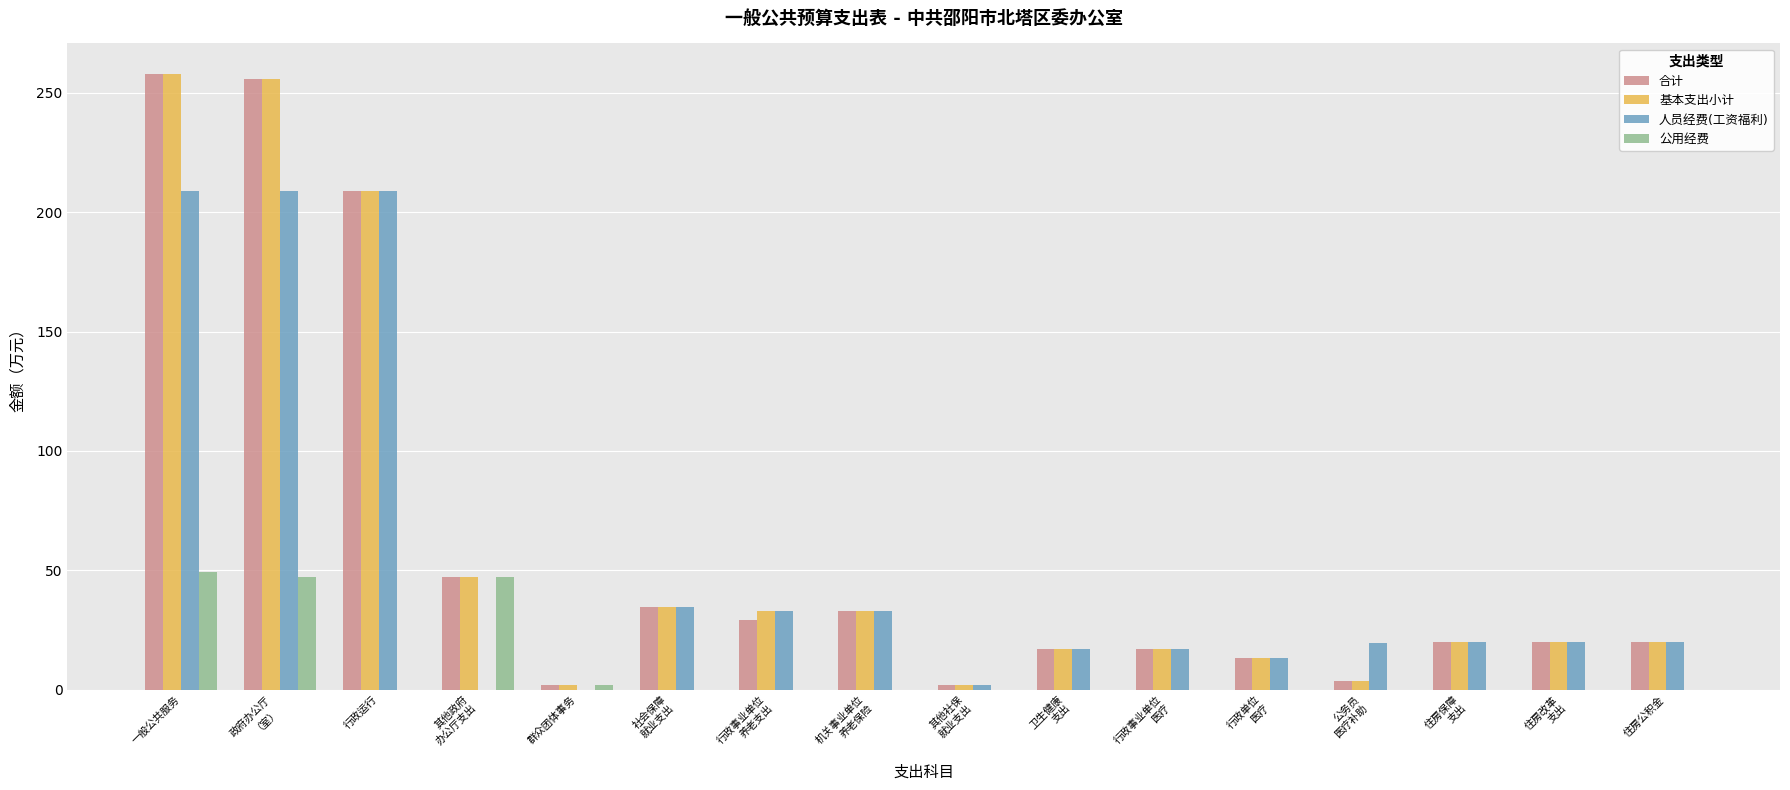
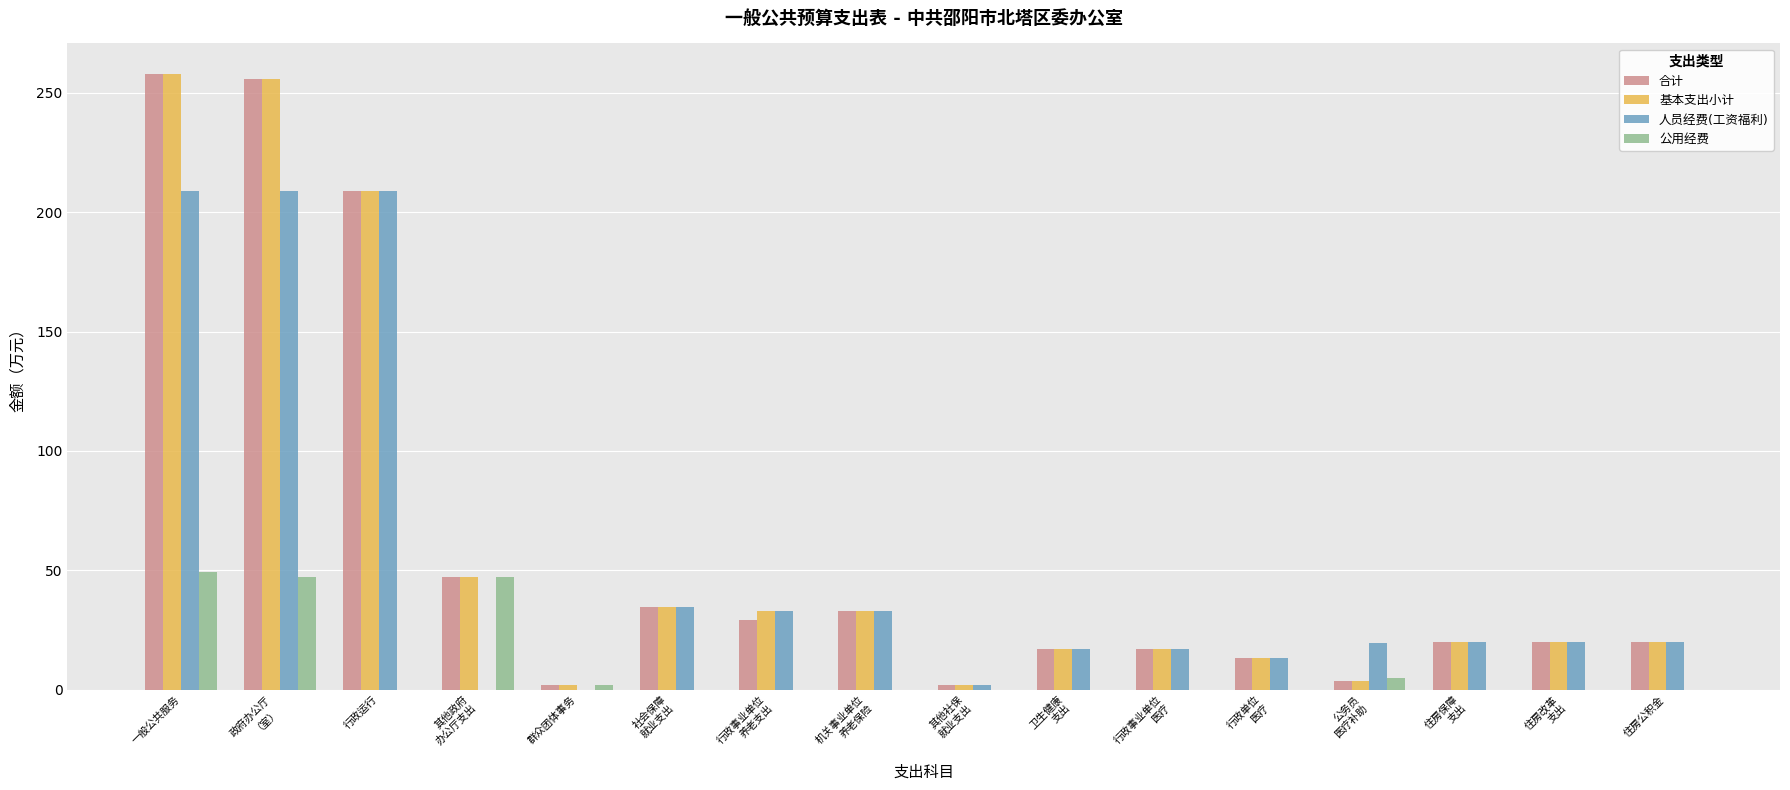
公用经费, 公务员 医疗补助: 0 -> 5
